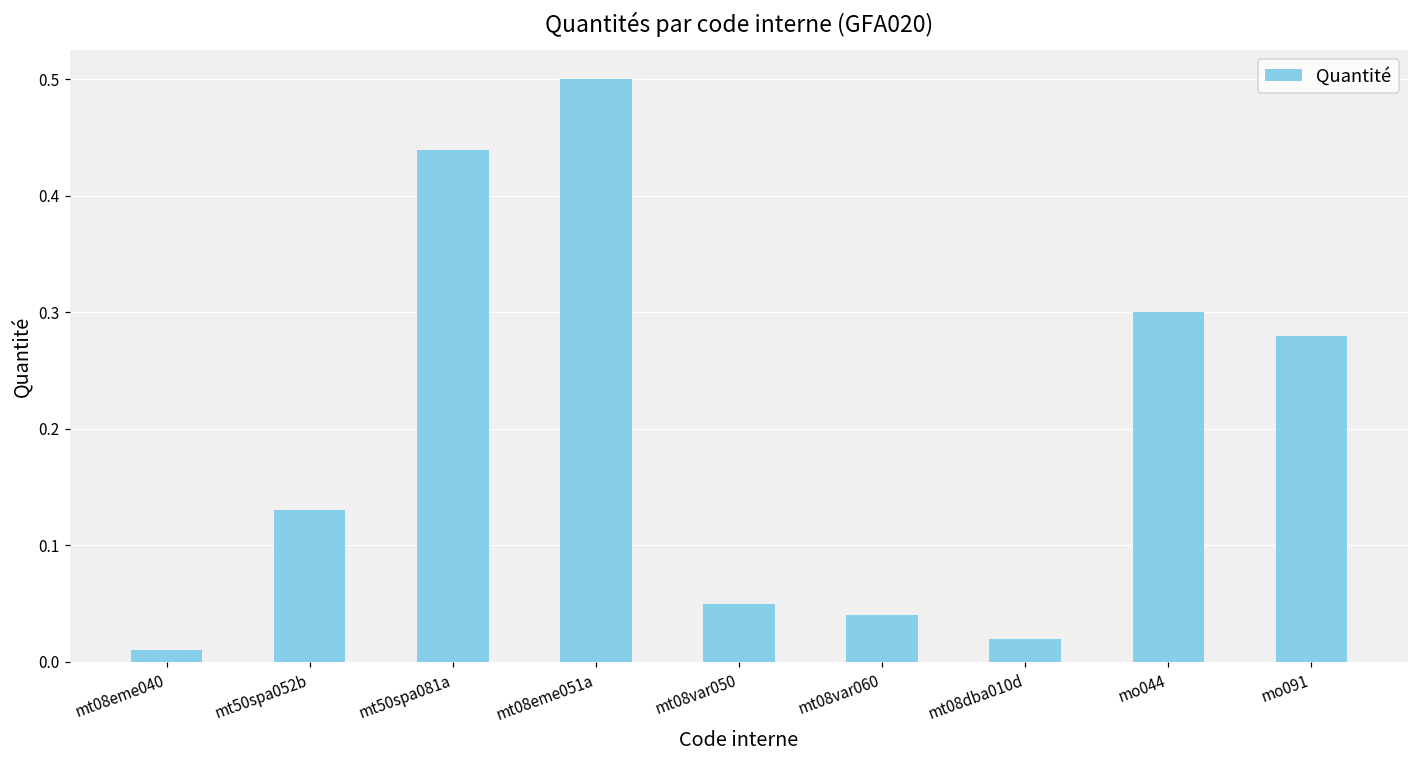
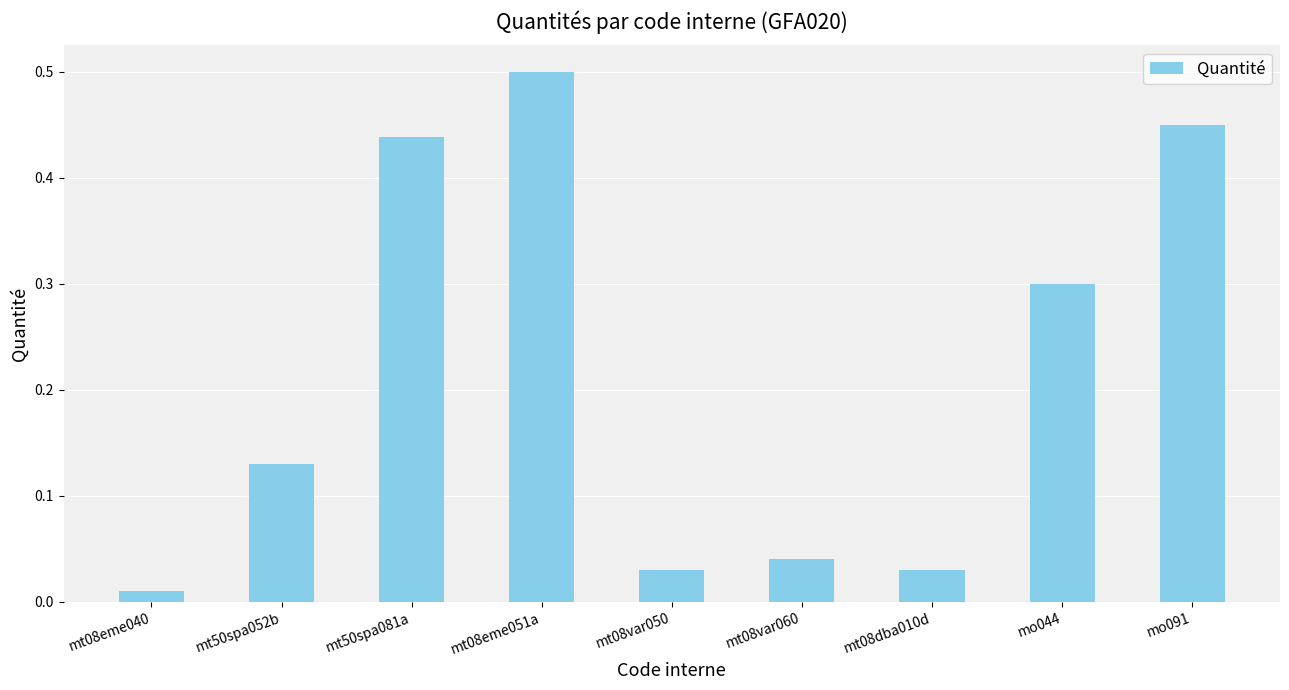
mt08var050: 0.05 -> 0.03
mt08dba010d: 0.02 -> 0.03
mo091: 0.28 -> 0.45
